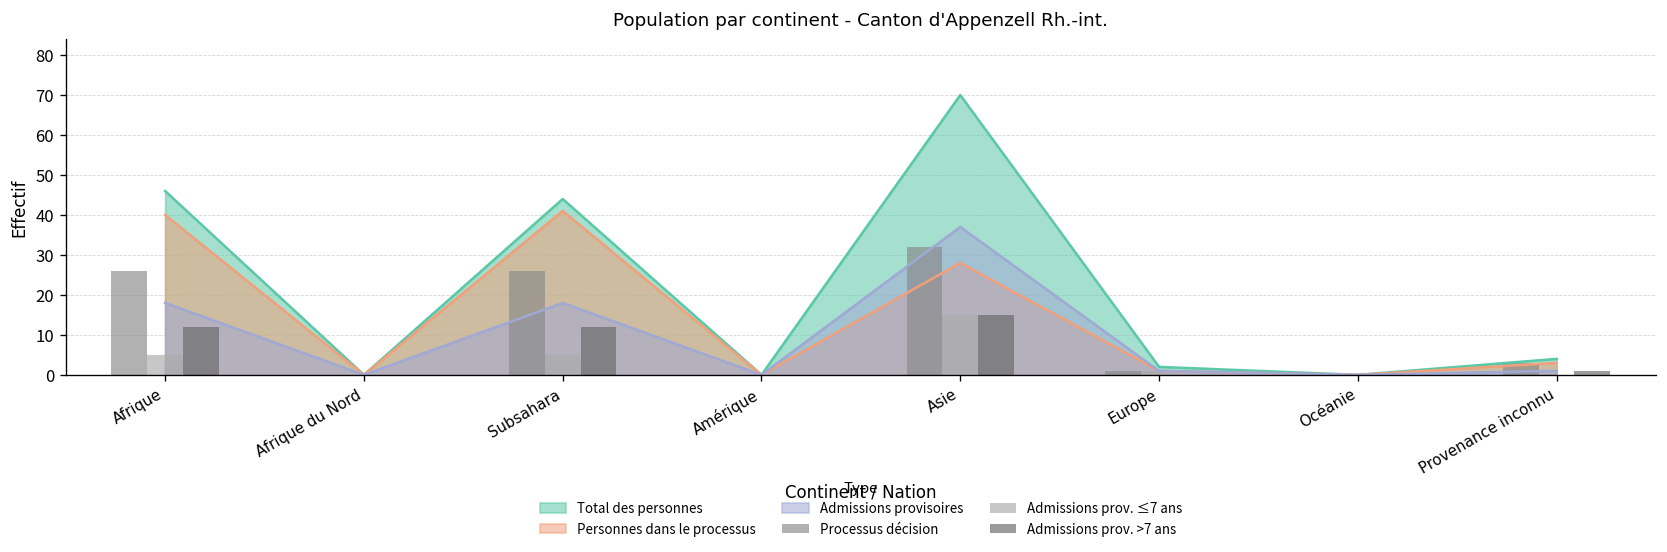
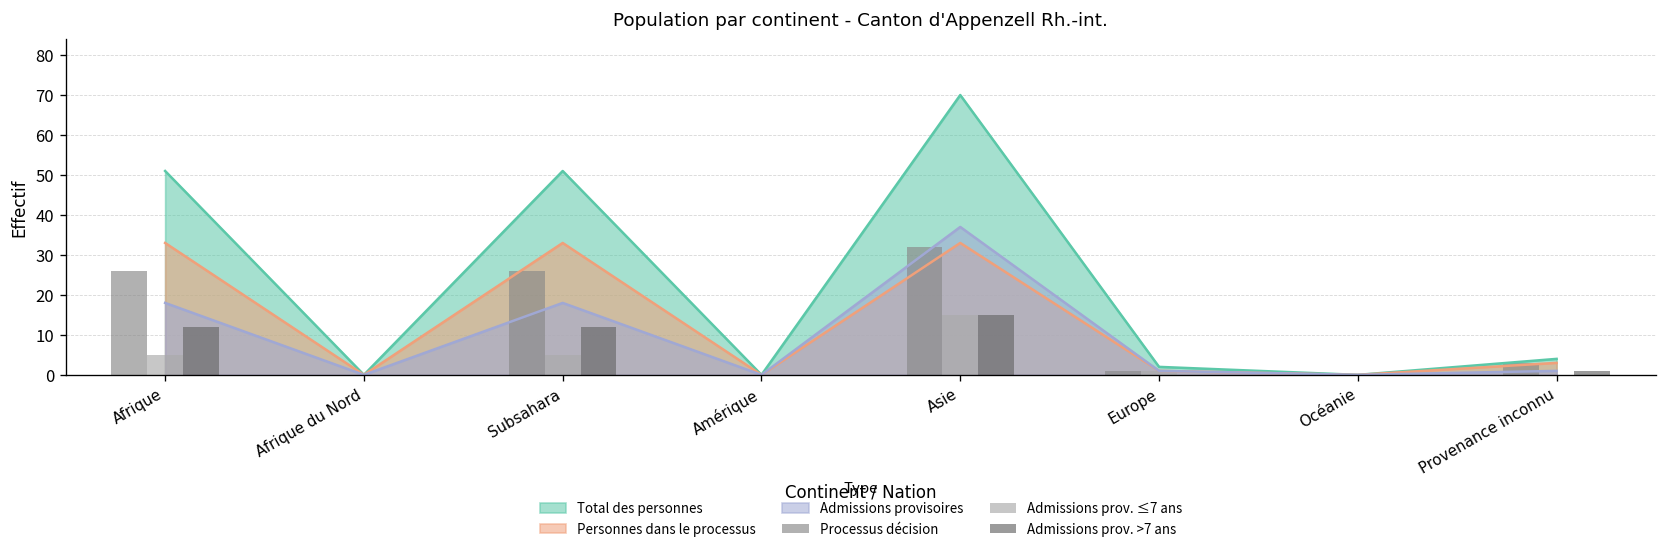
Total des personnes, Afrique: 46 -> 51
Personnes dans le processus, Afrique: 40 -> 33
Total des personnes, Subsahara: 44 -> 51
Personnes dans le processus, Subsahara: 41 -> 33
Personnes dans le processus, Asie: 28 -> 33
